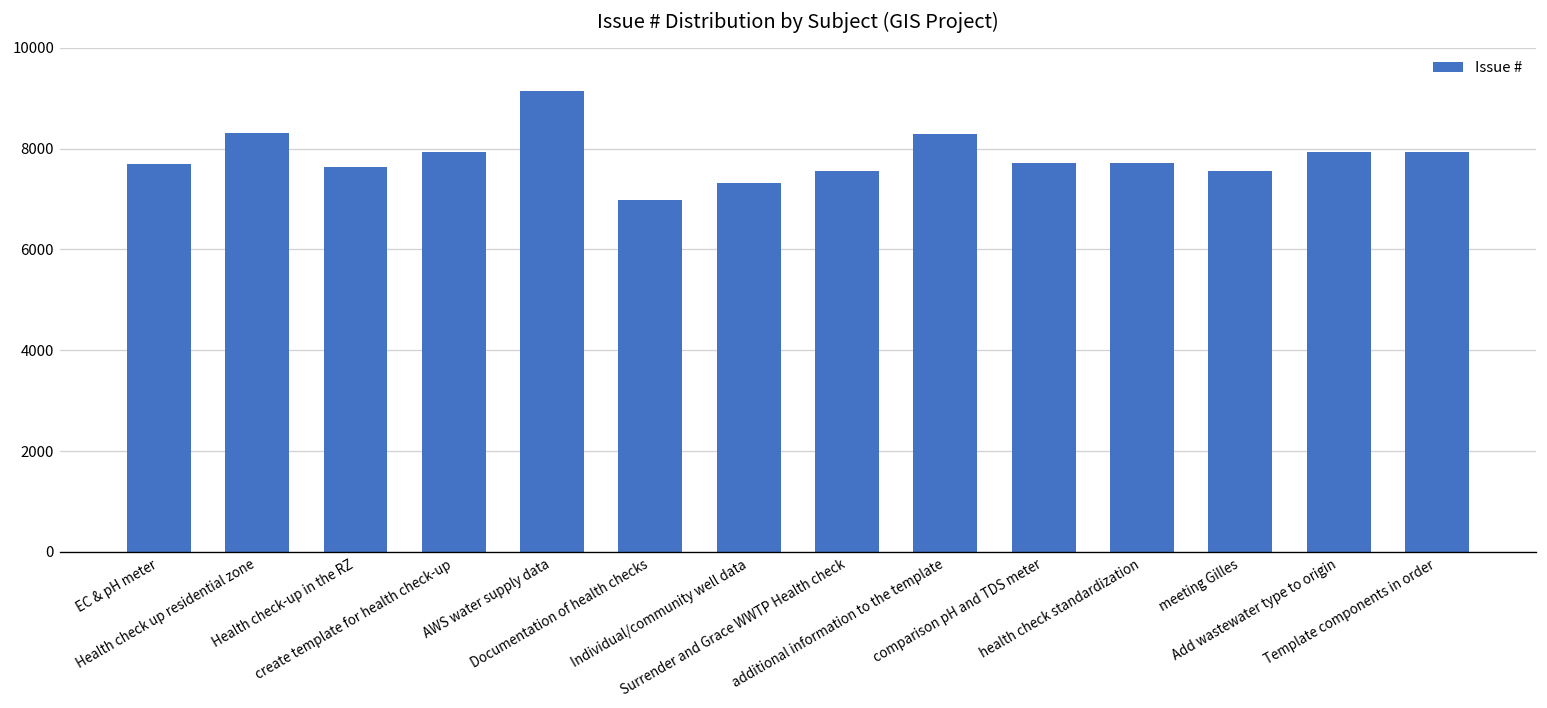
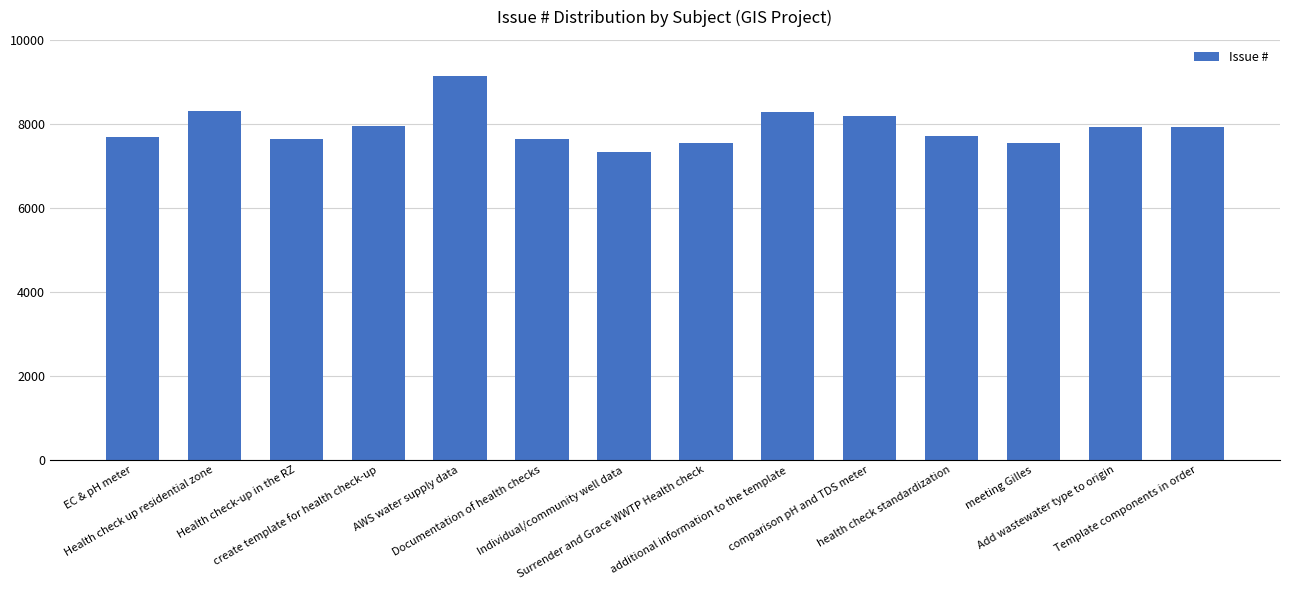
Documentation of health checks: 7000 -> 7600
comparison pH and TDS meter: 7700 -> 8200
